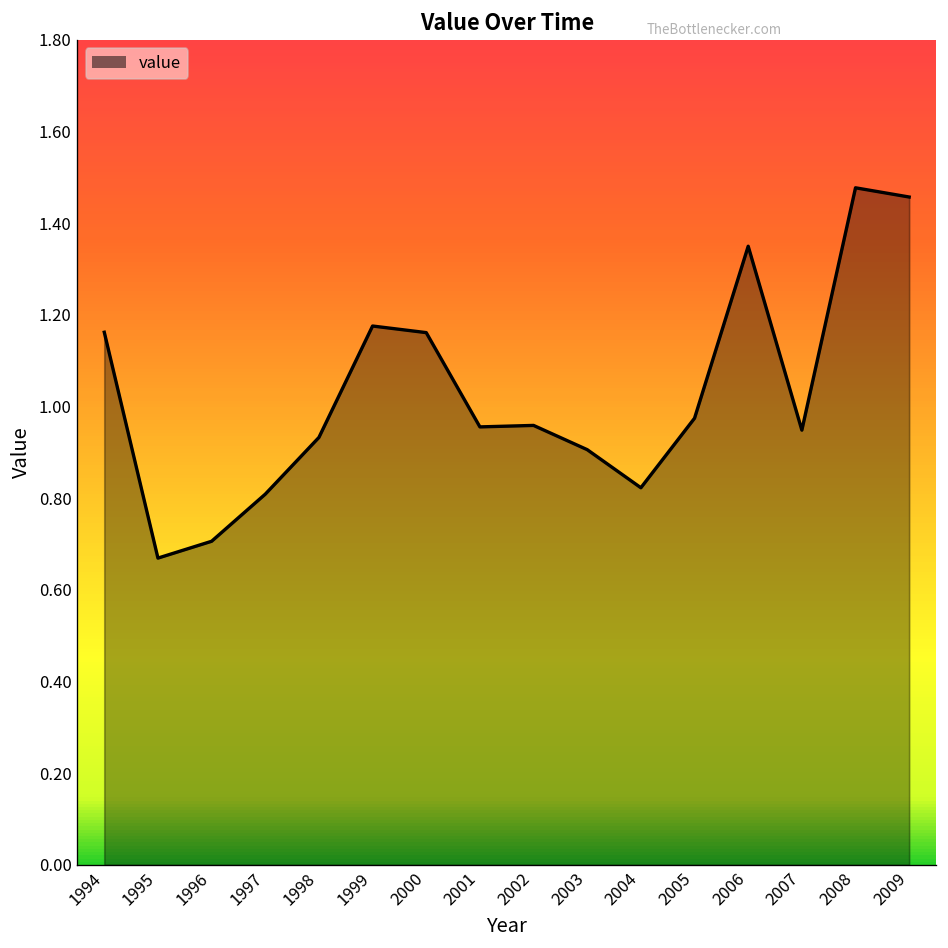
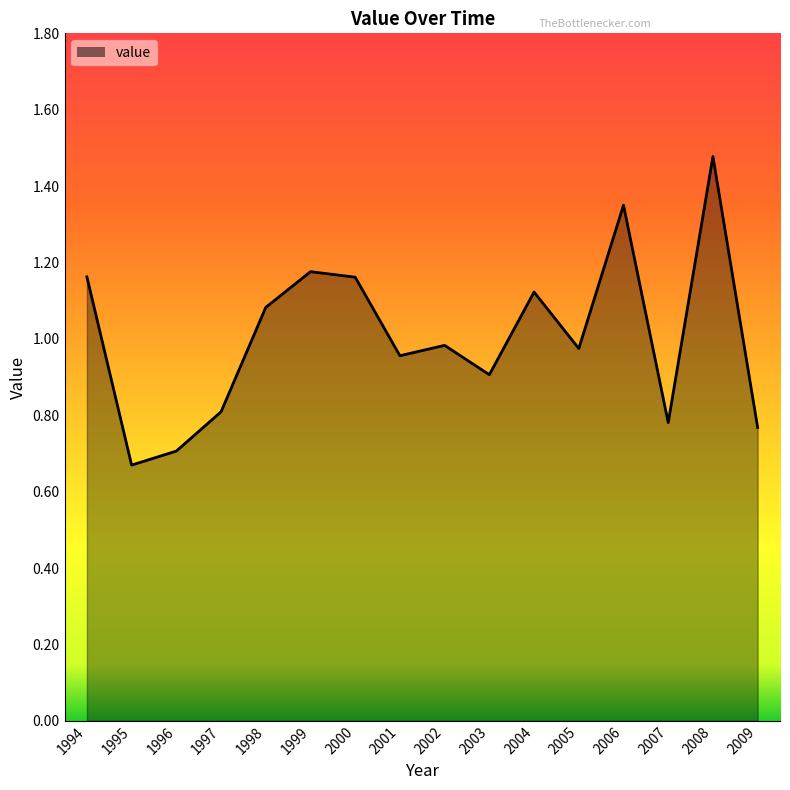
1998: 0.93 -> 1.08
2002: 0.96 -> 0.98
2004: 0.82 -> 1.12
2007: 0.95 -> 0.78
2009: 1.46 -> 0.77
